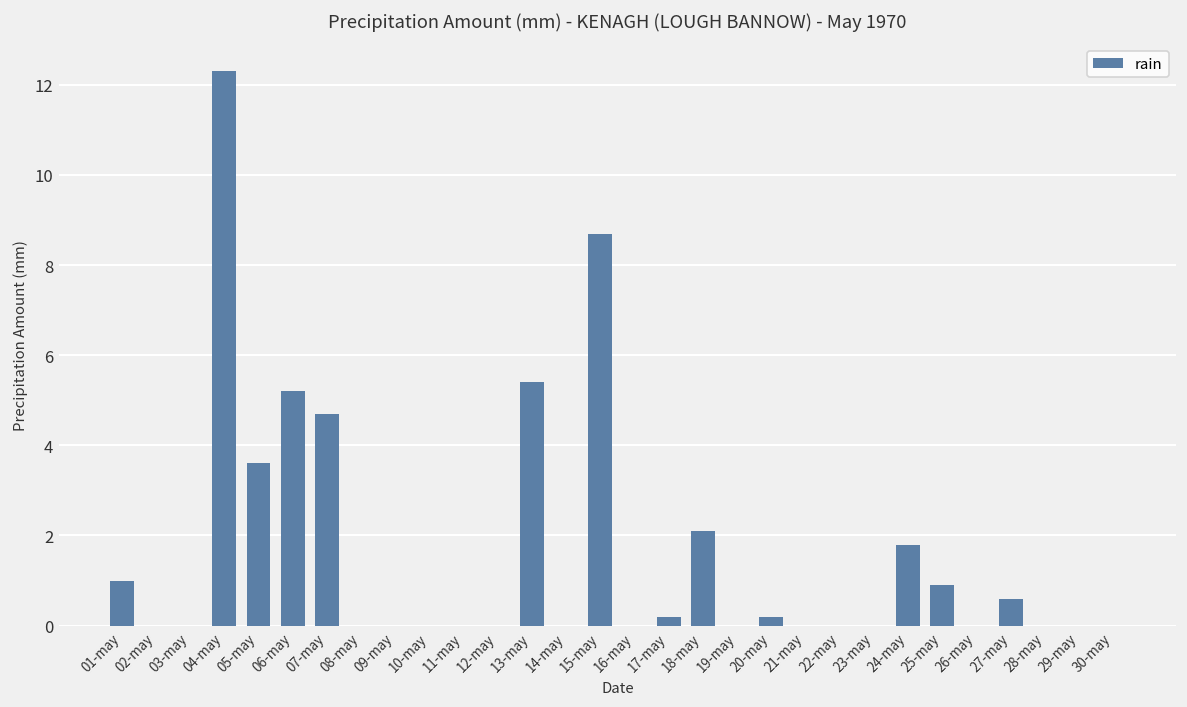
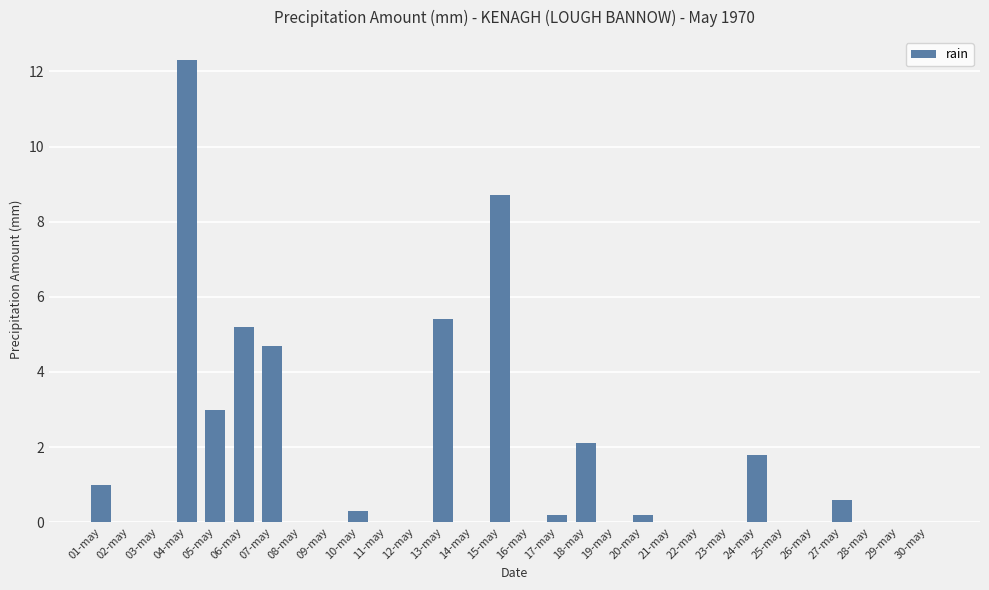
05-may: 3.6 -> 3.0
10-may: 0.0 -> 0.3
25-may: 0.9 -> 0.0
